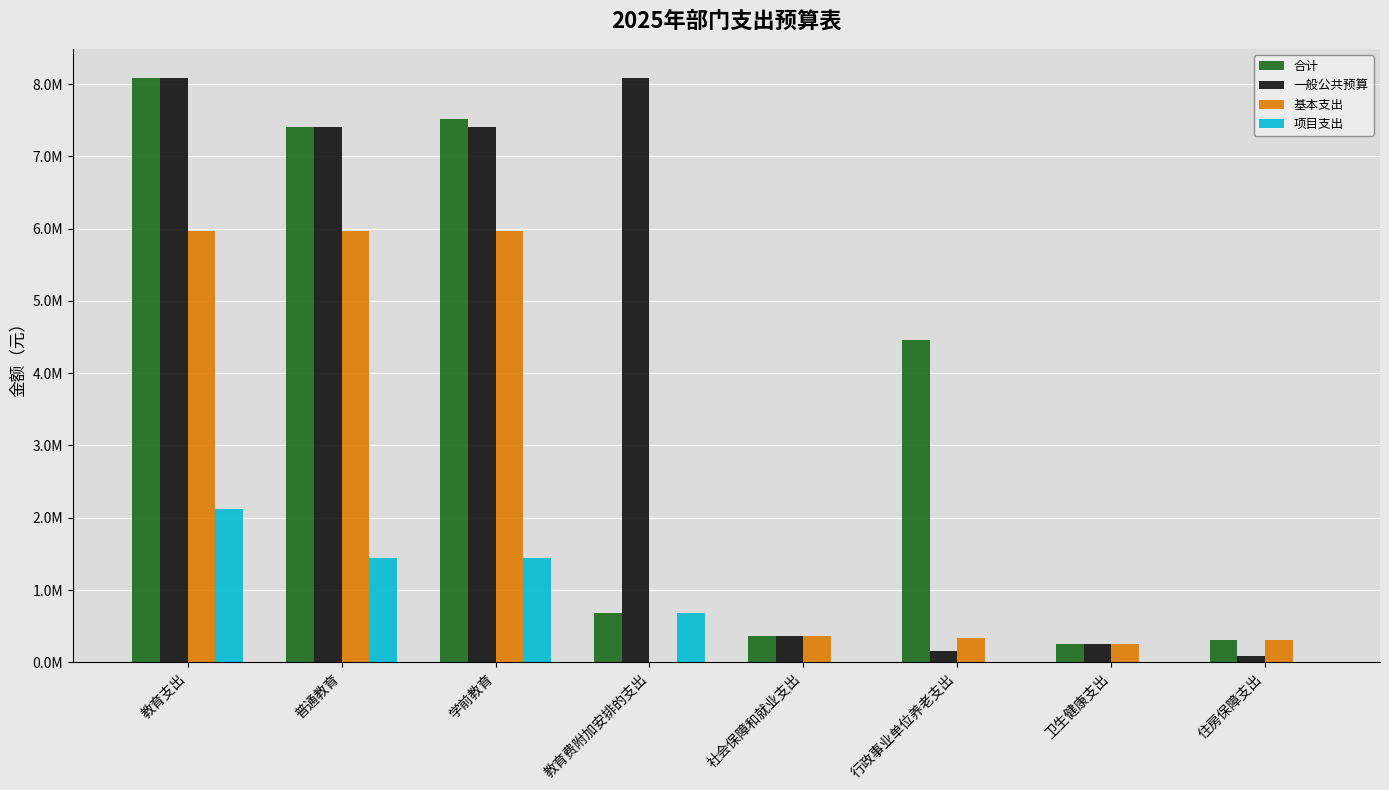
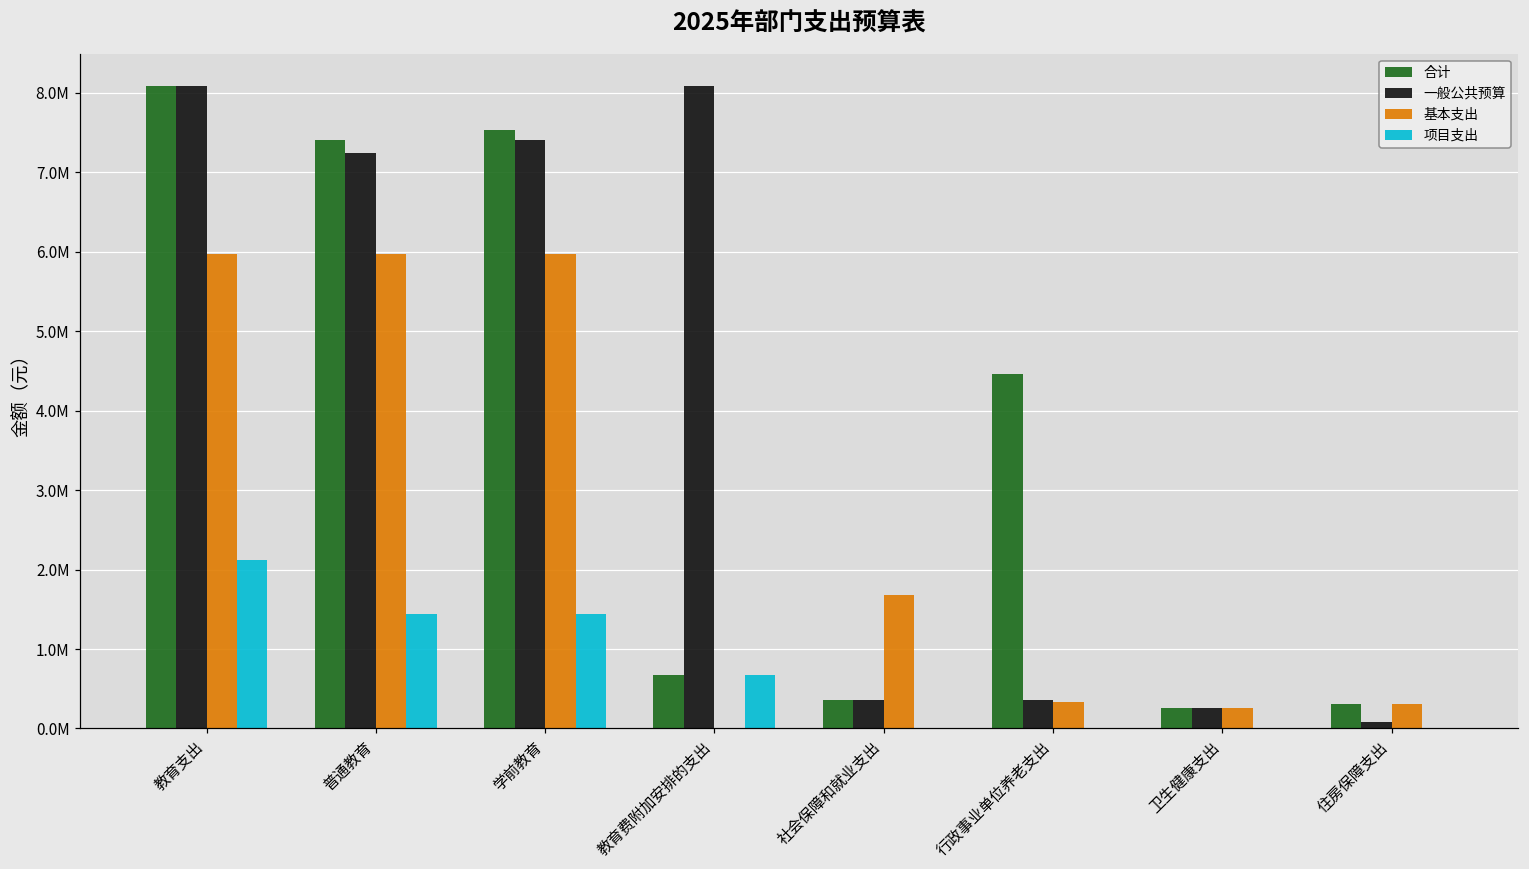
一般公共预算, 普通教育: 7400000 -> 7200000
基本支出, 社会保障和就业支出: 400000 -> 1700000
一般公共预算, 行政事业单位养老支出: 200000 -> 400000
